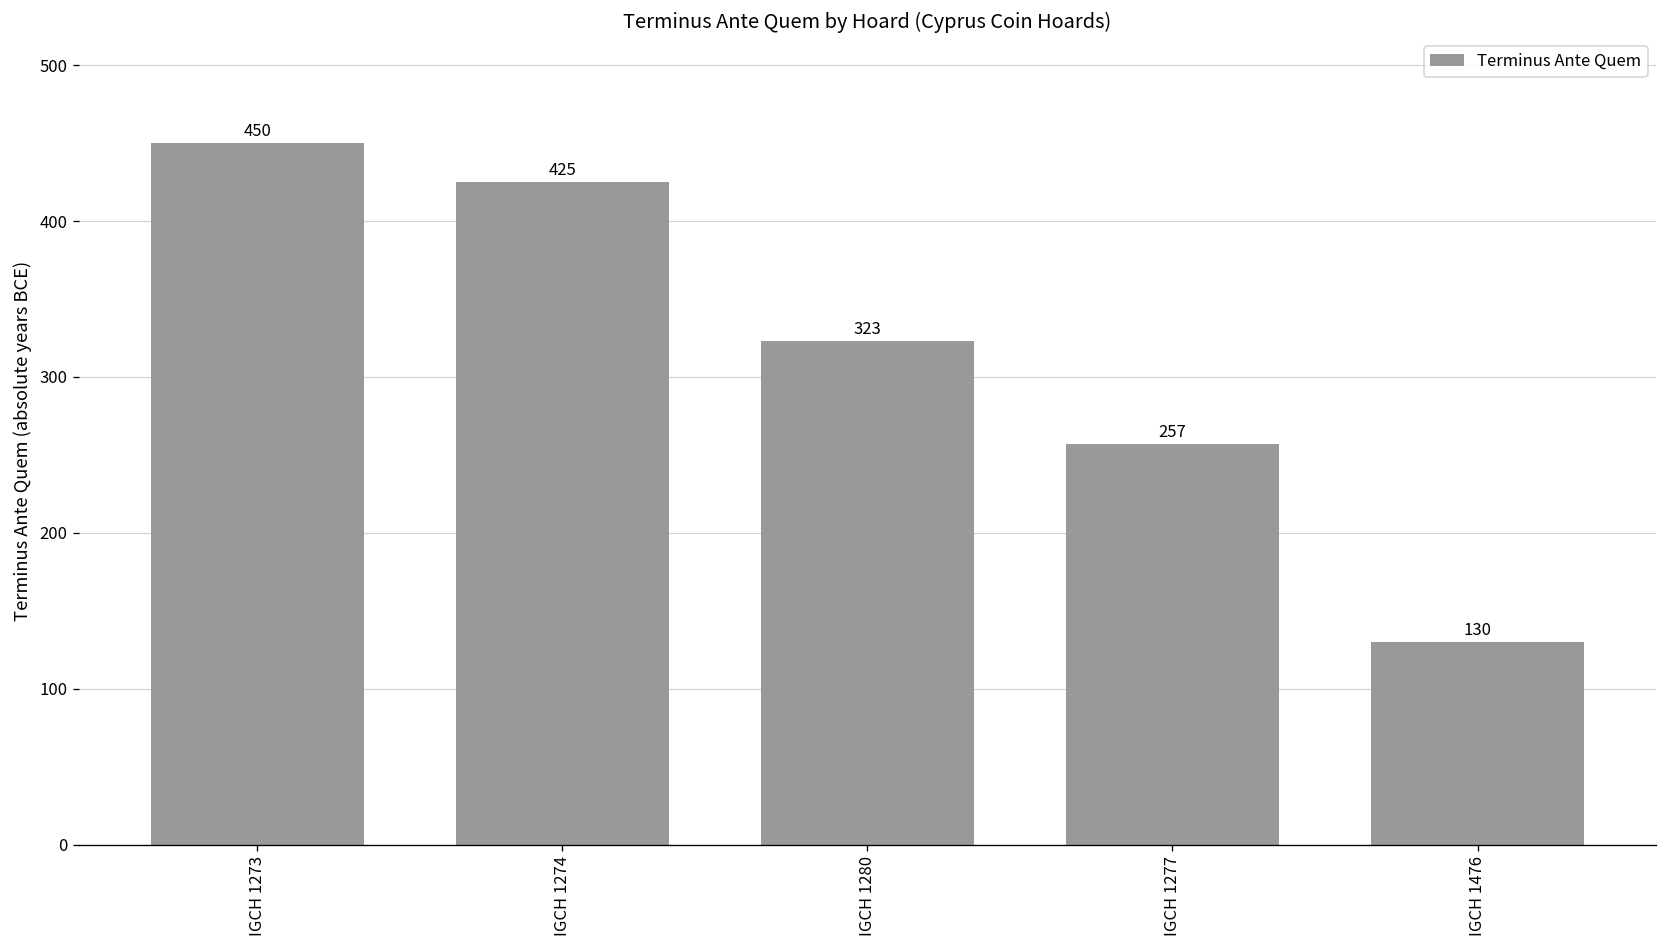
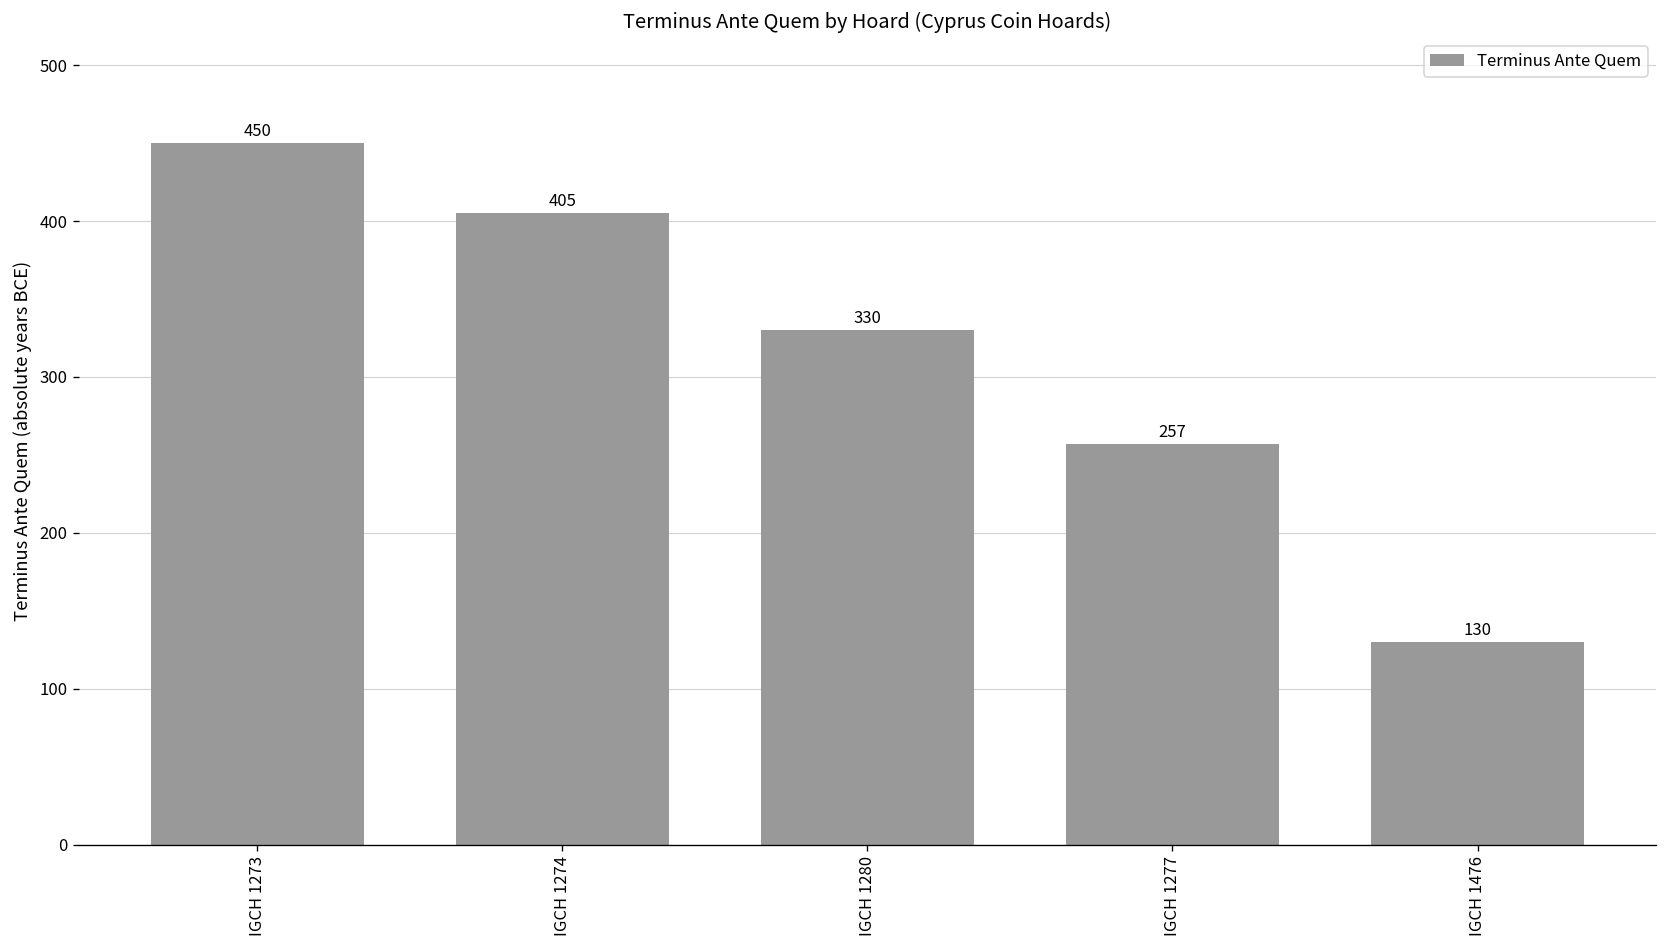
IGCH 1274: 425 -> 405
IGCH 1280: 323 -> 330
